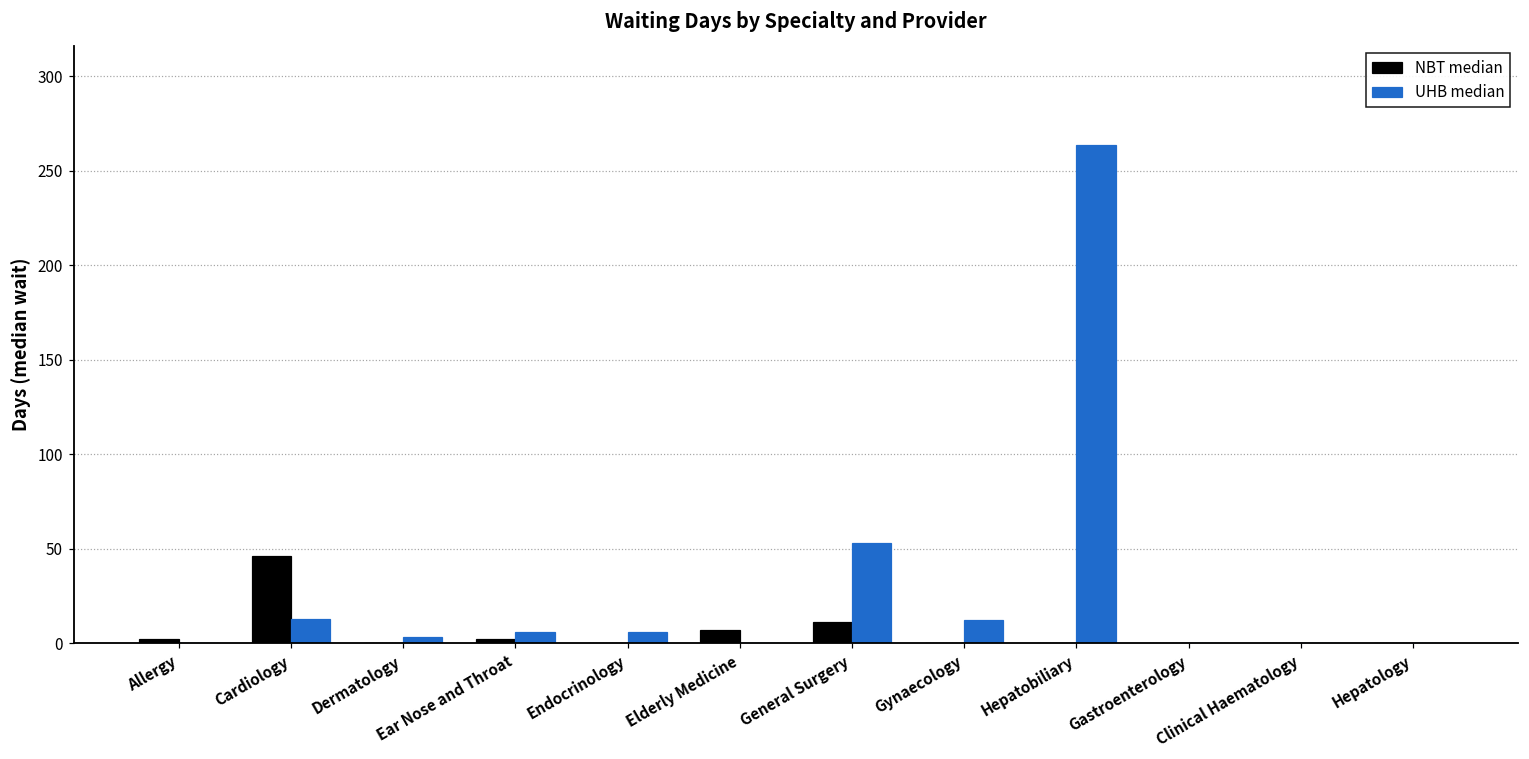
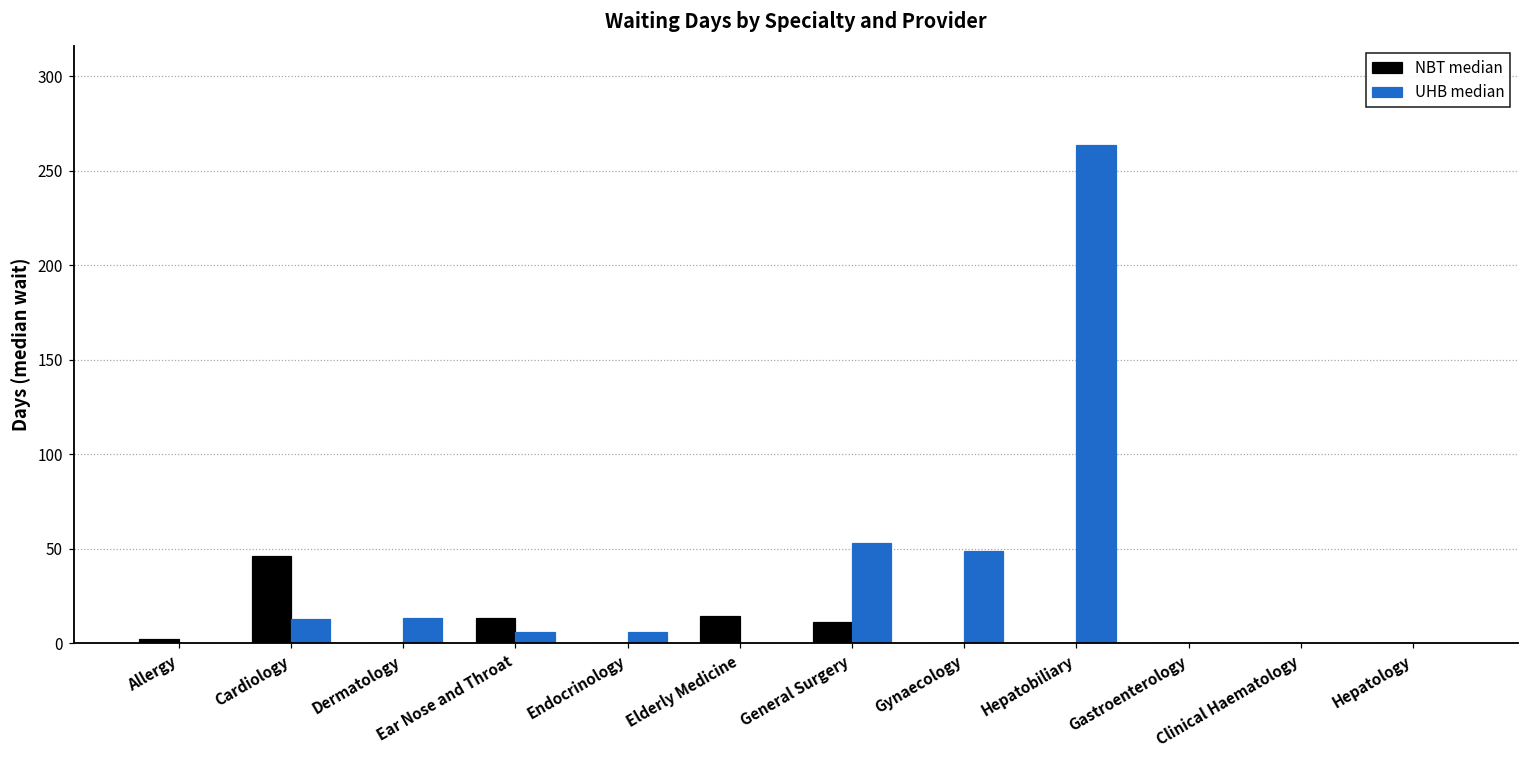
UHB median, Dermatology: 3 -> 13
NBT median, Ear Nose and Throat: 2 -> 13
NBT median, Elderly Medicine: 7 -> 15
UHB median, Gynaecology: 12 -> 49
